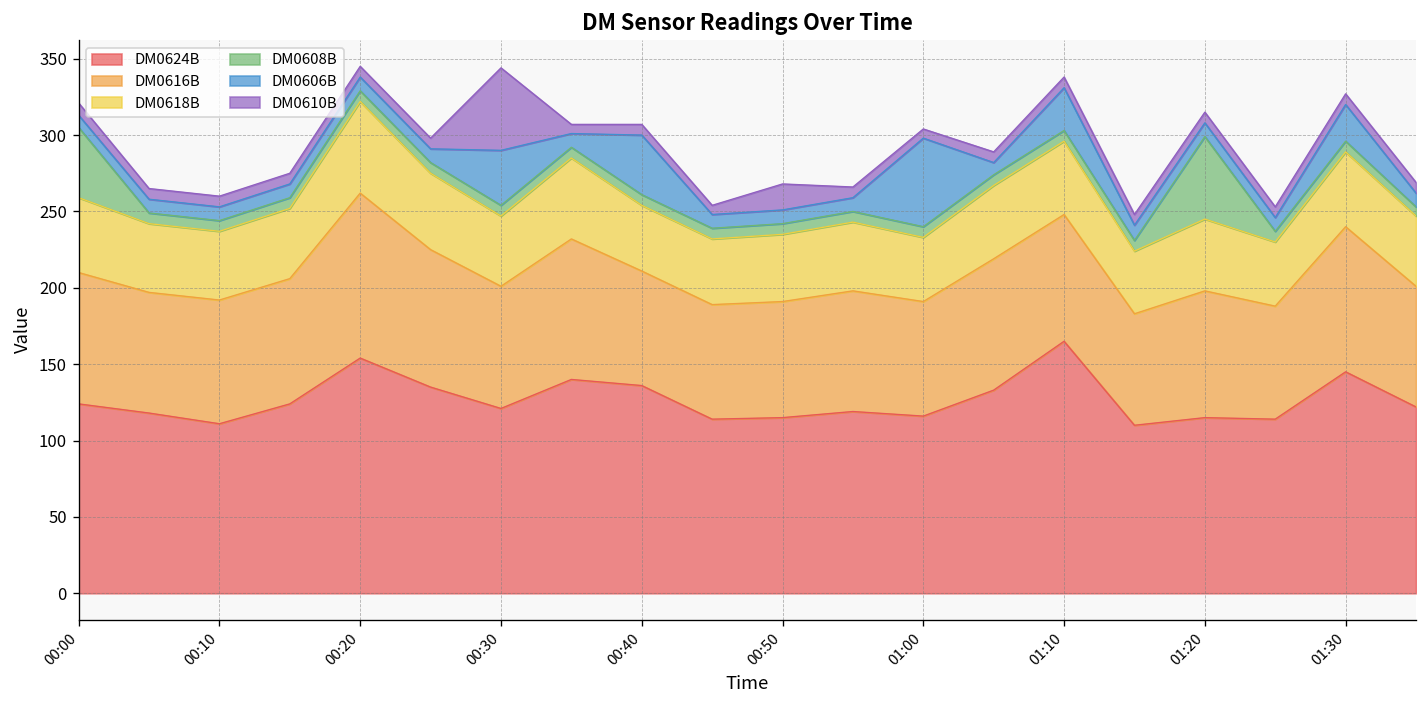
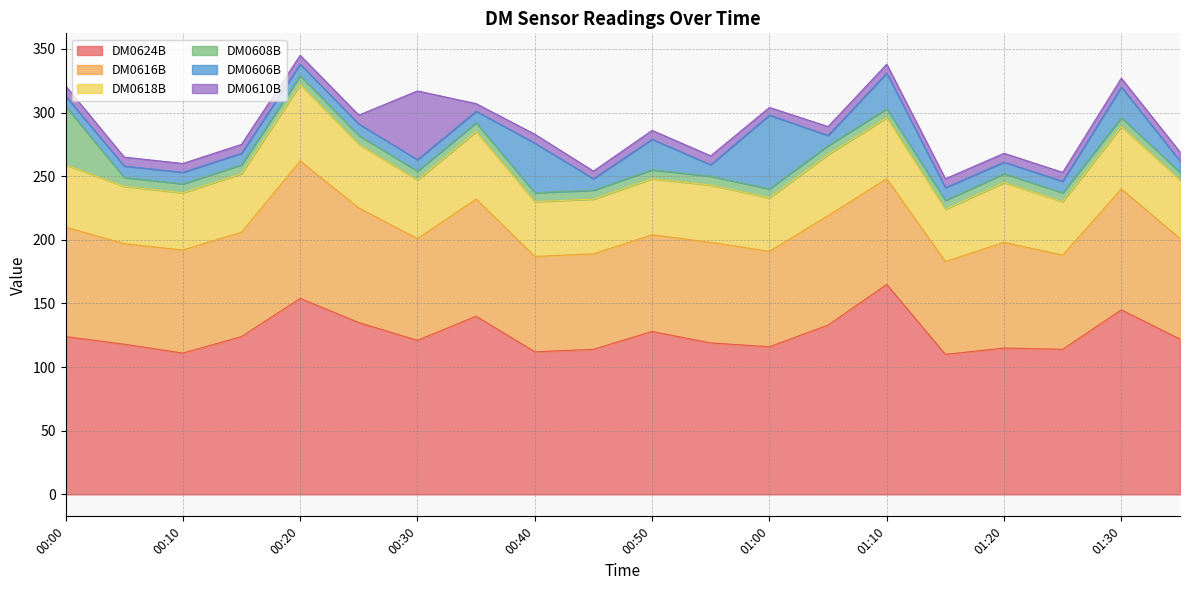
DM0606B, 00:30: 36 -> 9
DM0624B, 00:40: 136 -> 112
DM0624B, 00:50: 115 -> 128
DM0606B, 00:50: 9 -> 24
DM0610B, 00:50: 17 -> 7
DM0608B, 01:20: 54 -> 7
